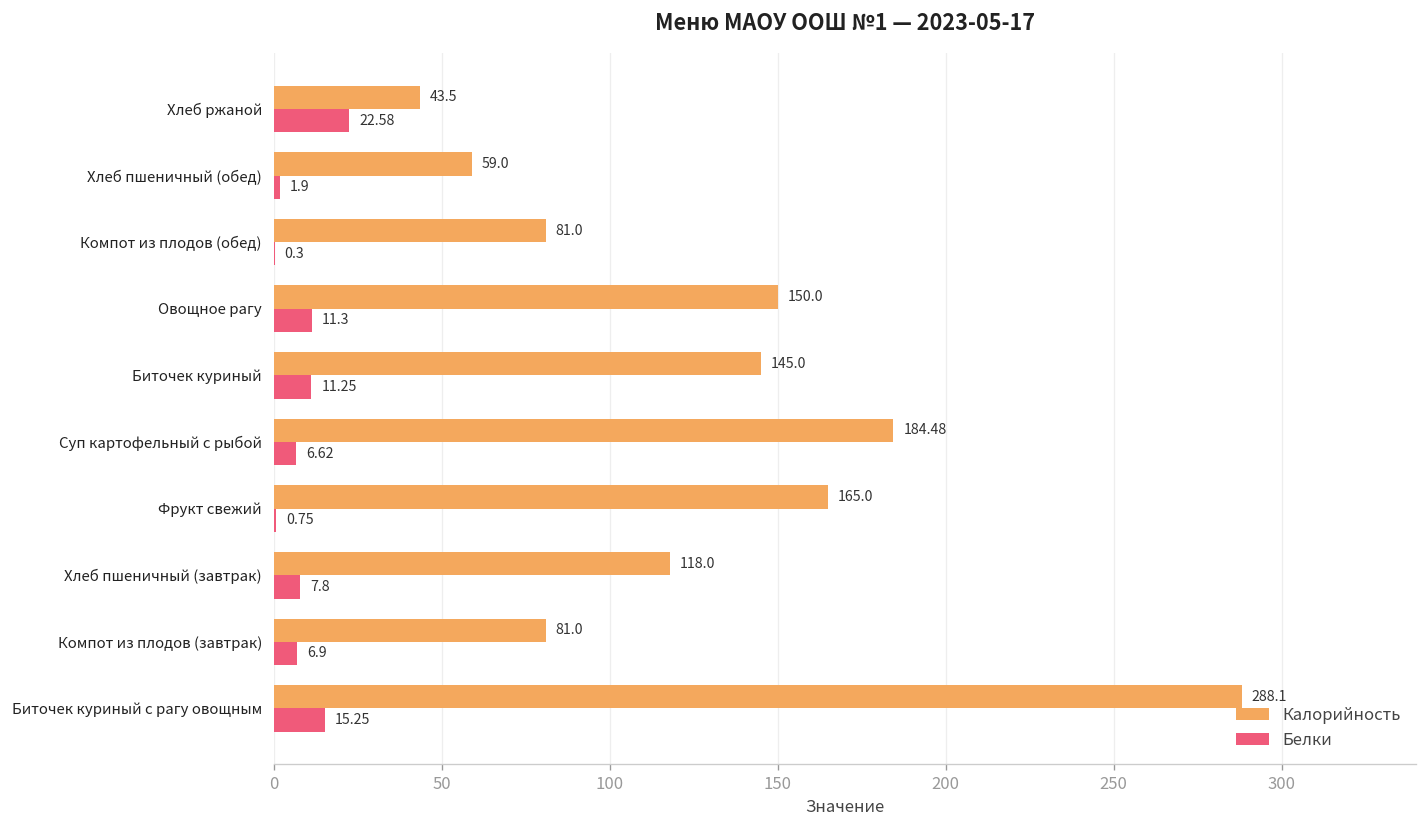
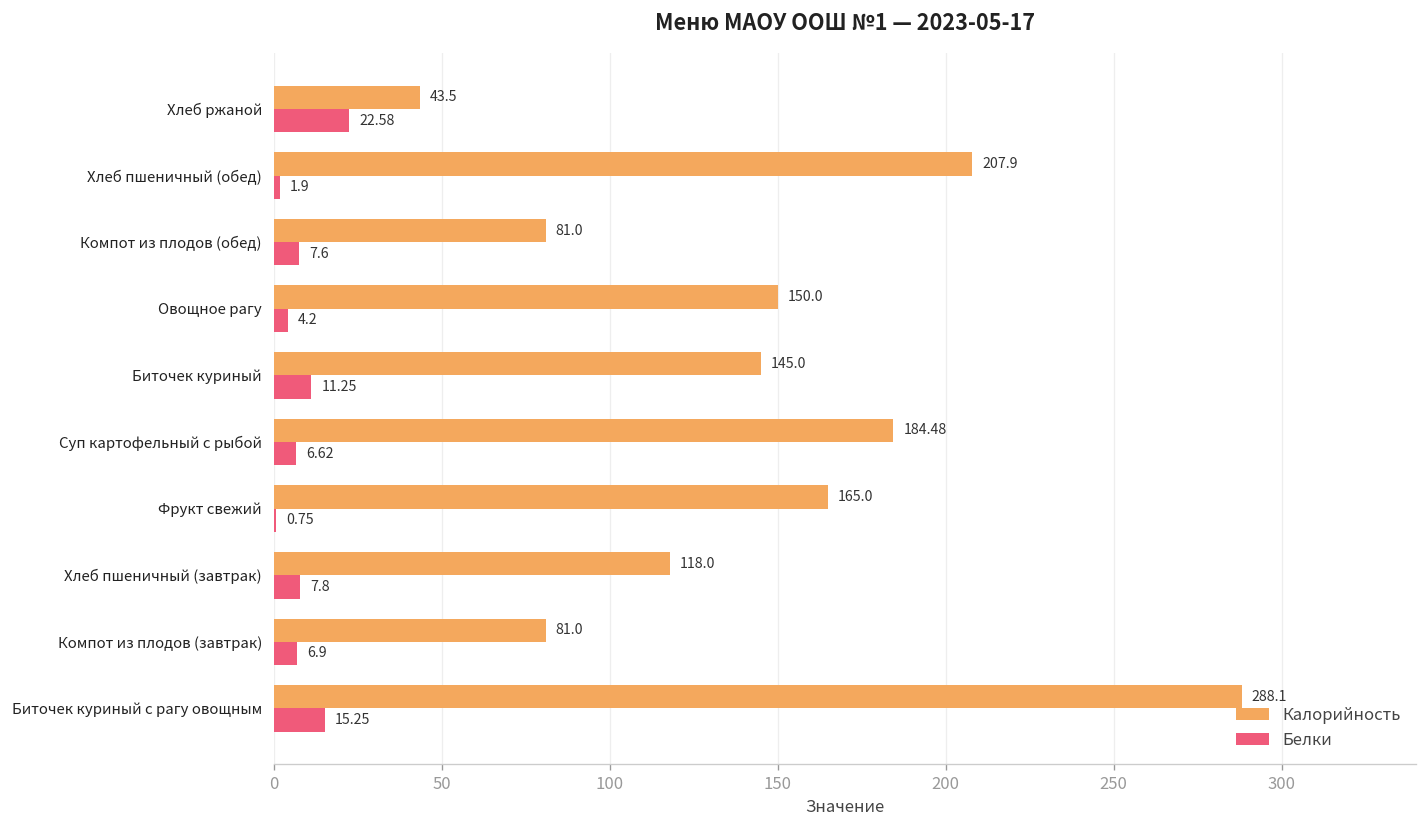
Калорийность, Хлеб пшеничный (обед): 59.0 -> 207.9
Белки, Компот из плодов (обед): 0.3 -> 7.6
Белки, Овощное рагу: 11.3 -> 4.2
